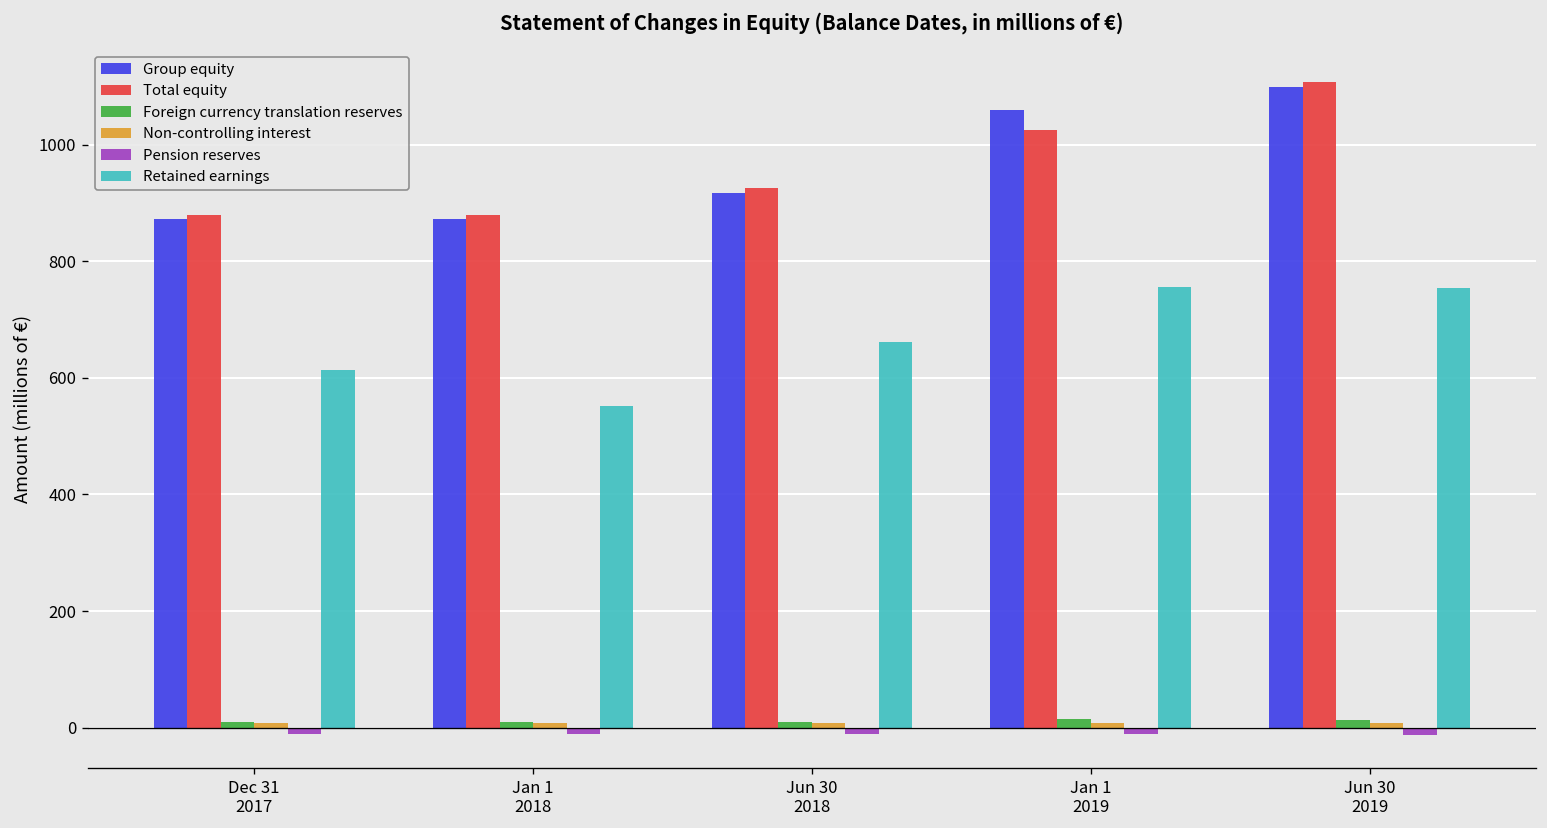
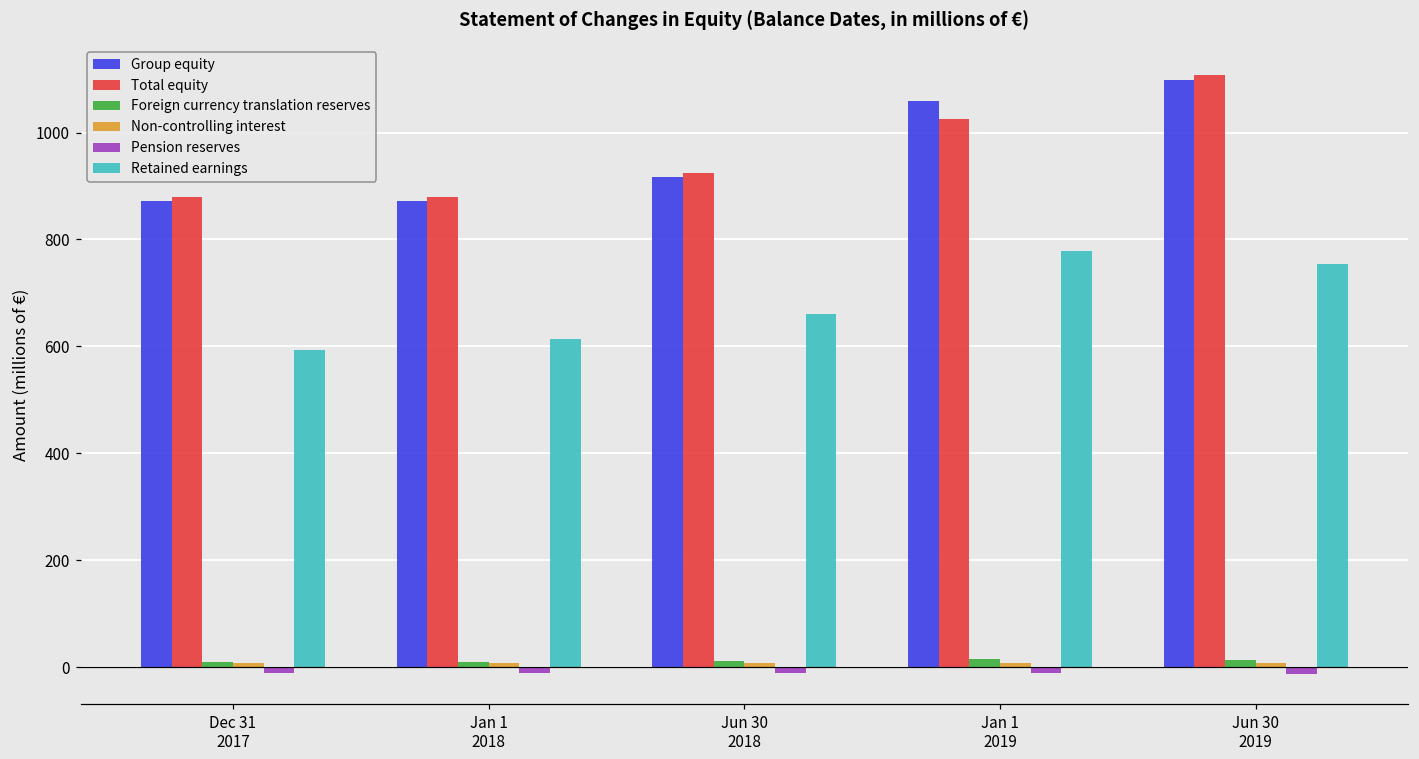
Retained earnings, Dec 31 2017: 610 -> 590
Retained earnings, Jan 1 2018: 550 -> 610
Retained earnings, Jan 1 2019: 760 -> 780
